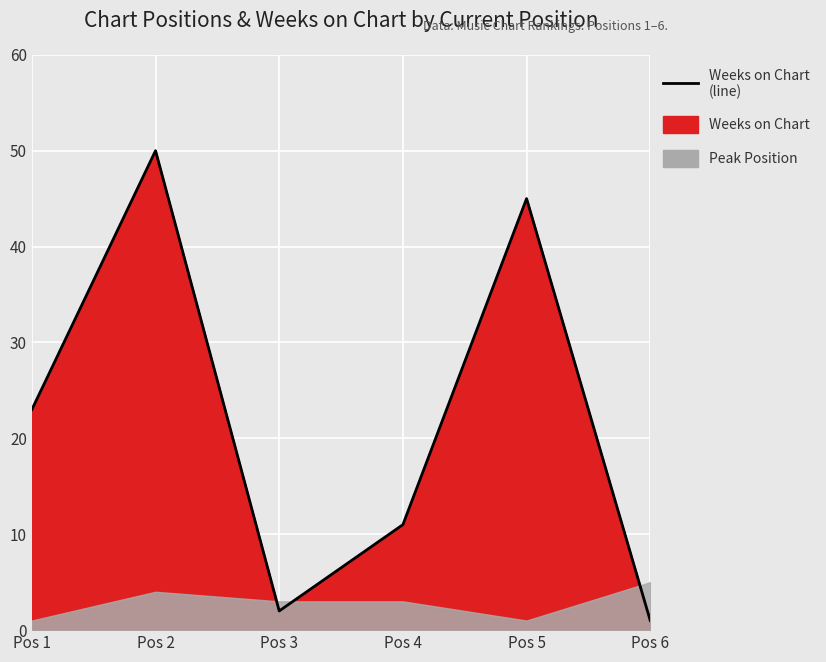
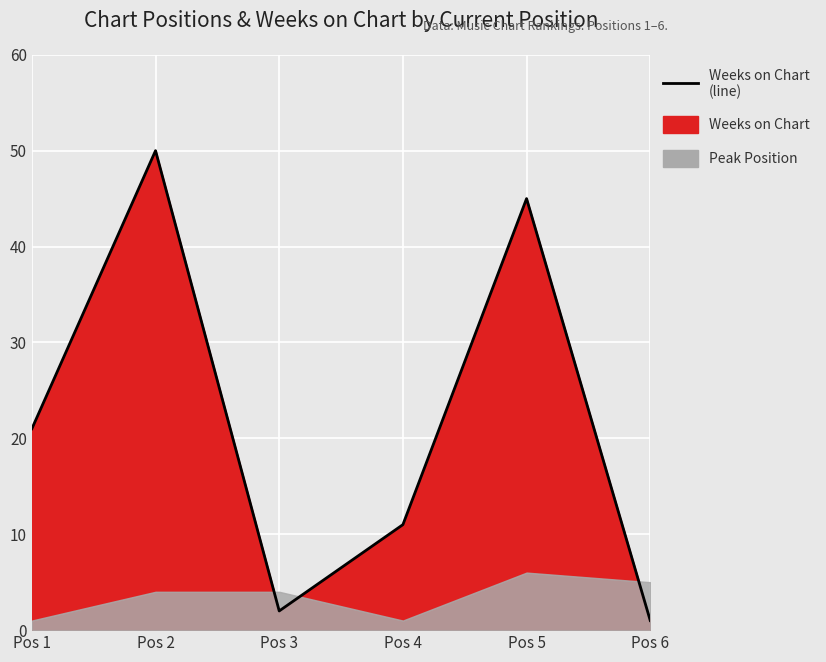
Weeks on Chart, Pos 1: 23 -> 21
Peak Position, Pos 3: 3 -> 4
Peak Position, Pos 4: 3 -> 1
Peak Position, Pos 5: 1 -> 6
